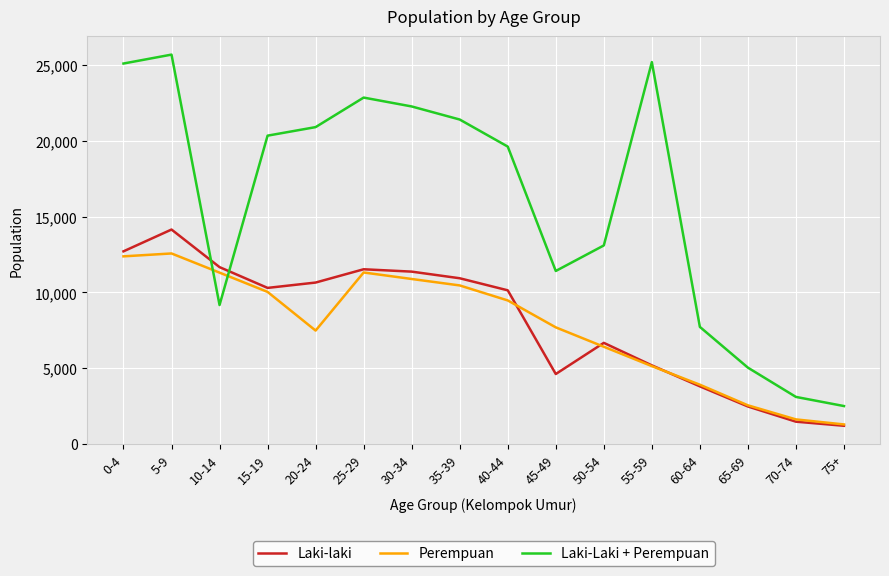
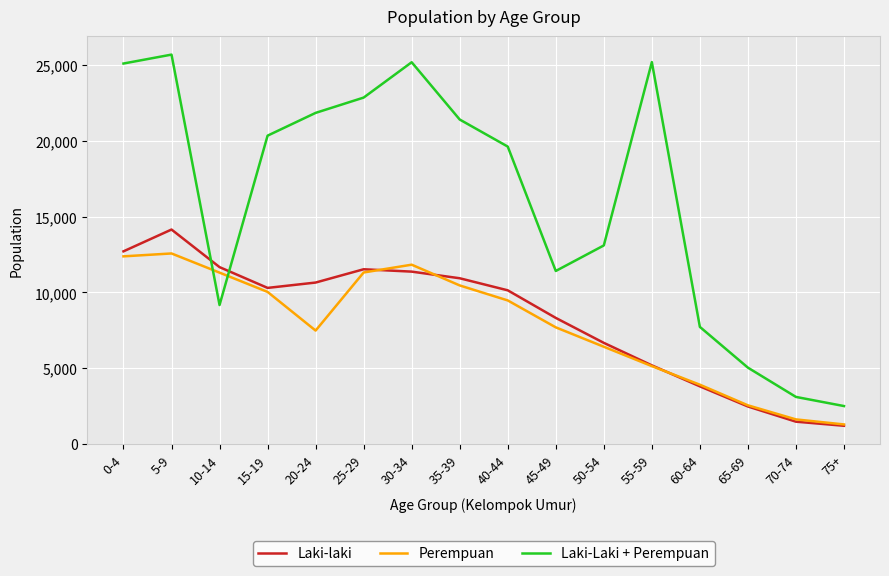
Laki-Laki + Perempuan, 20-24: 20,900 -> 21,800
Perempuan, 30-34: 10,900 -> 11,800
Laki-Laki + Perempuan, 30-34: 22,300 -> 25,200
Laki-laki, 45-49: 4,600 -> 8,300
